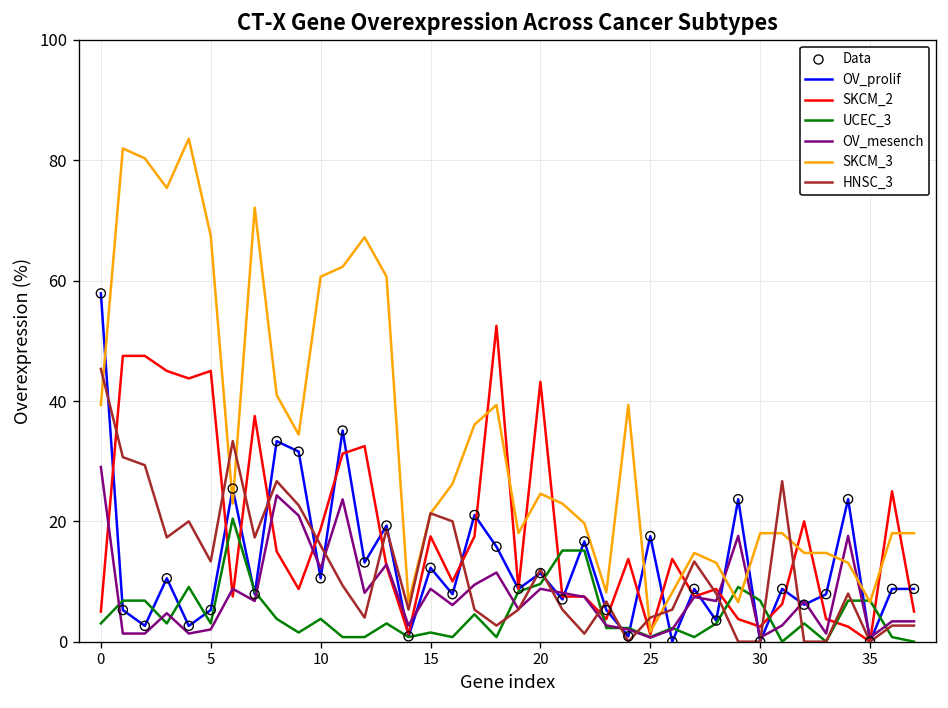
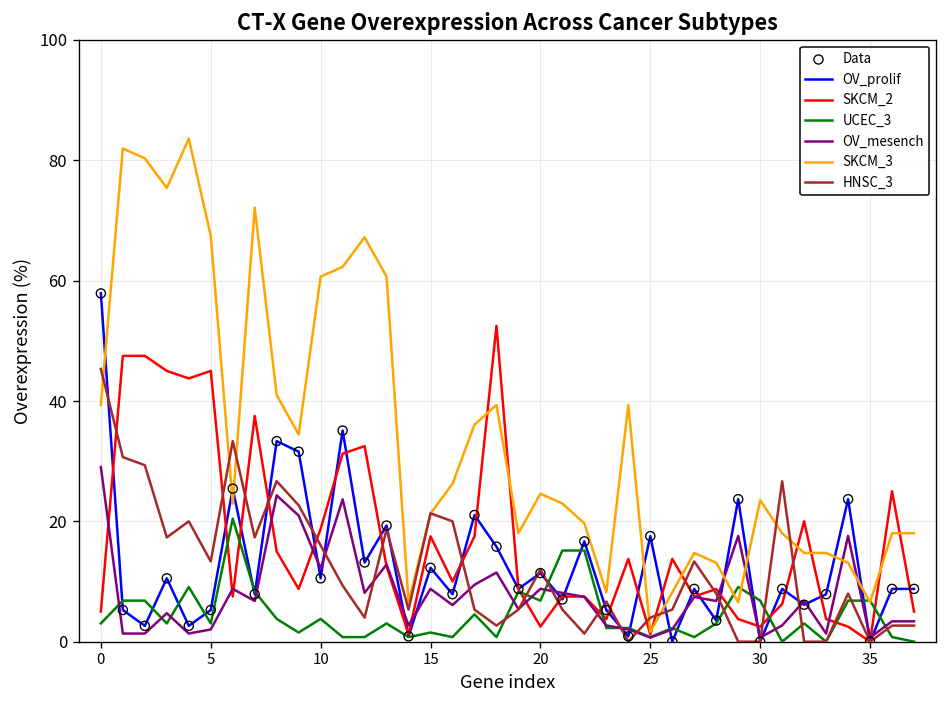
SKCM_2, 20: 43 -> 3
UCEC_3, 20: 10 -> 7
SKCM_3, 30: 18 -> 24
